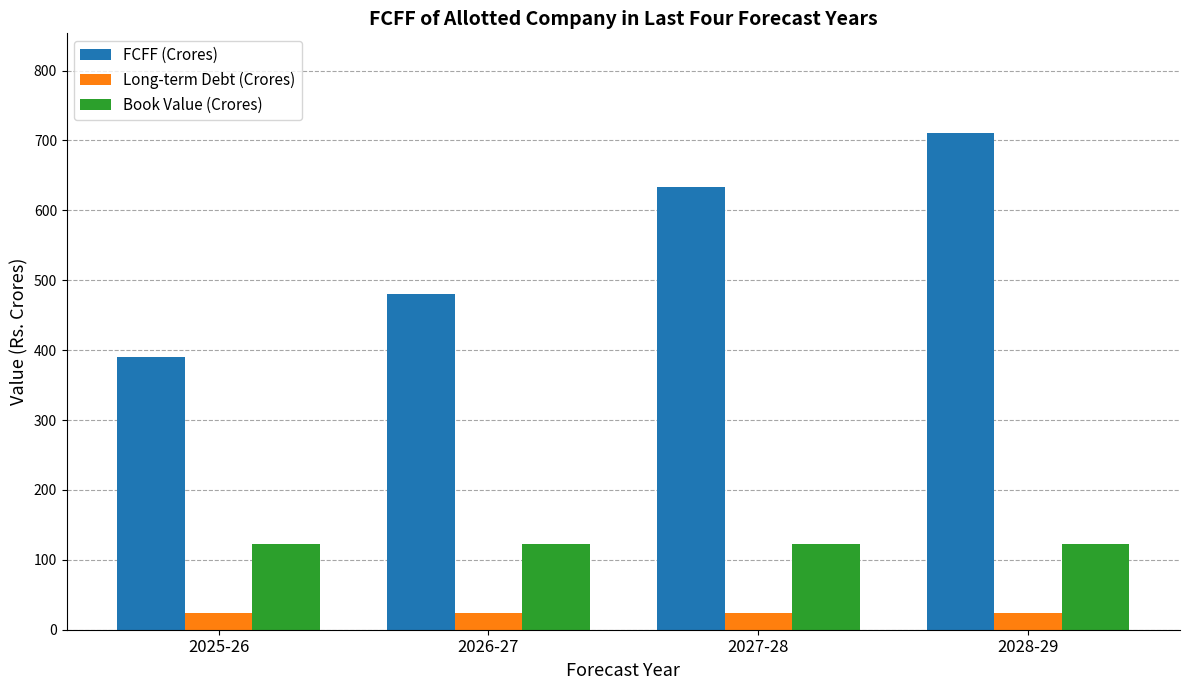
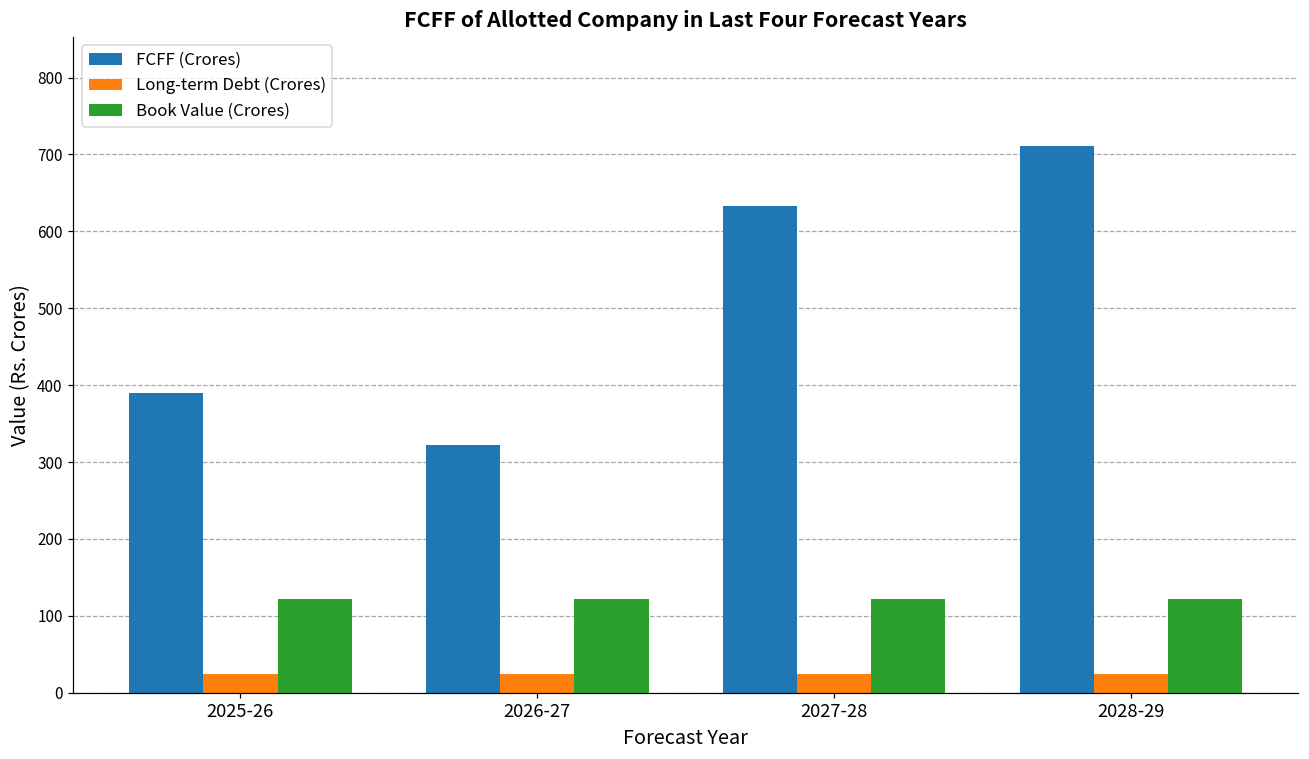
FCFF (Crores), 2026-27: 480 -> 320
